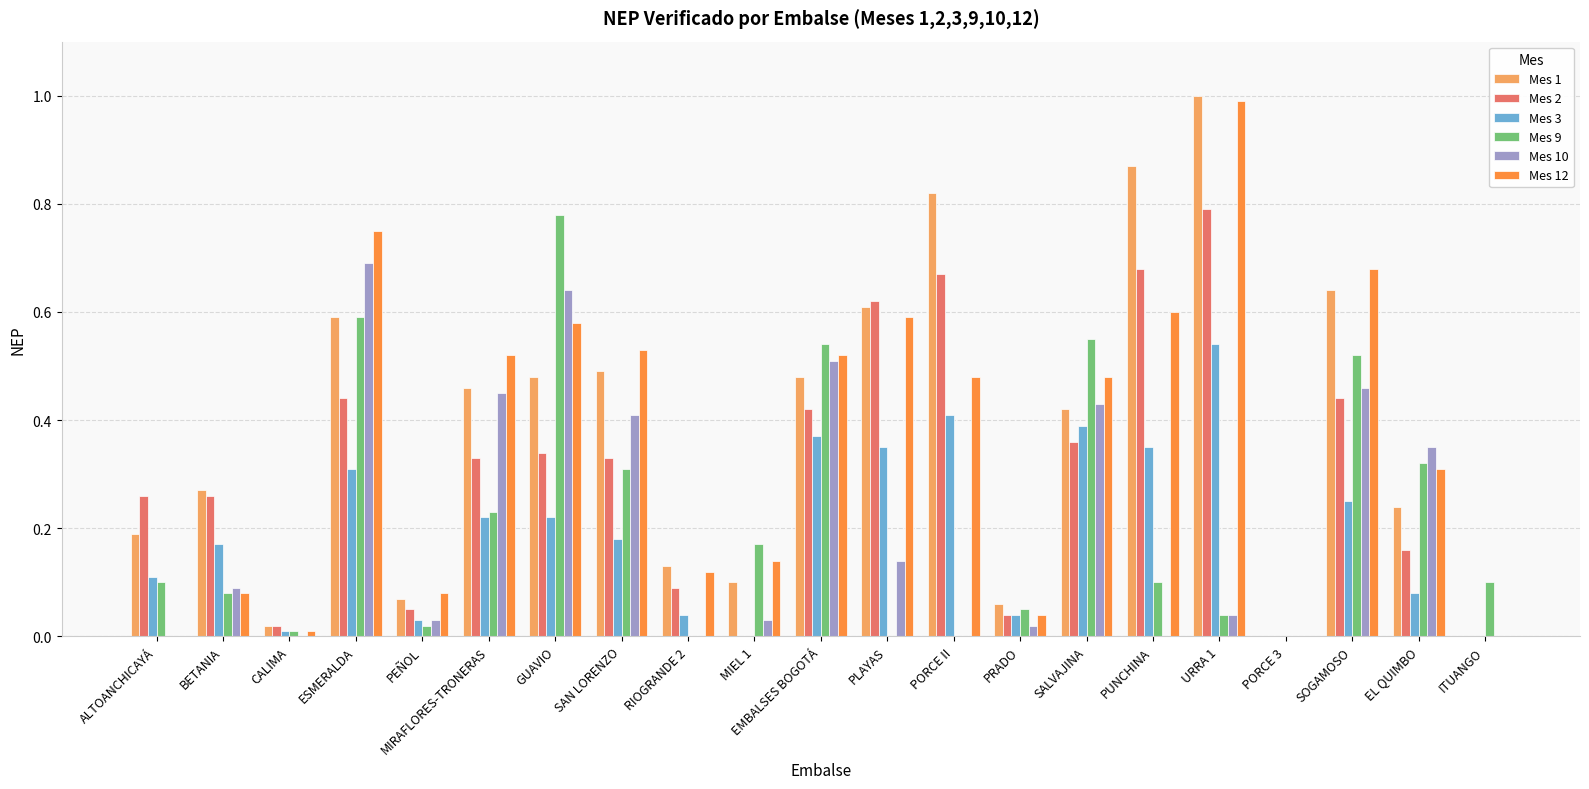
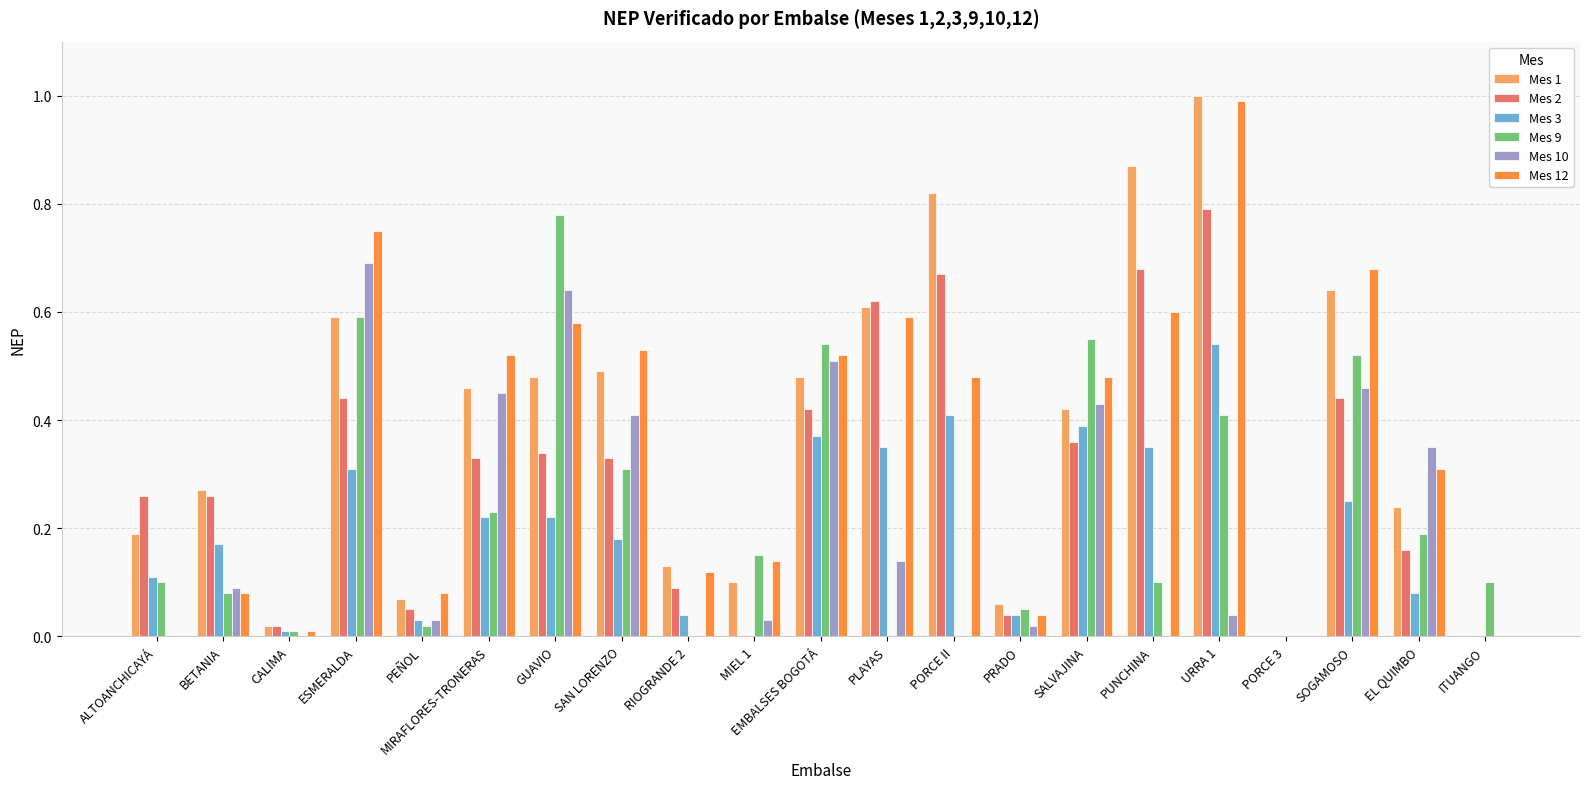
Mes 9, MIEL 1: 0.17 -> 0.15
Mes 9, URRA 1: 0.04 -> 0.41
Mes 9, EL QUIMBO: 0.32 -> 0.19
